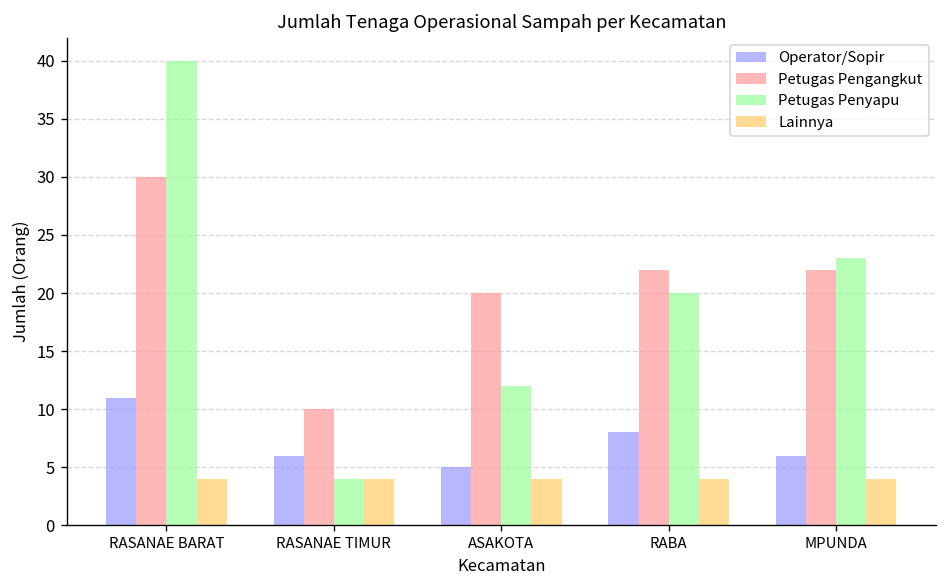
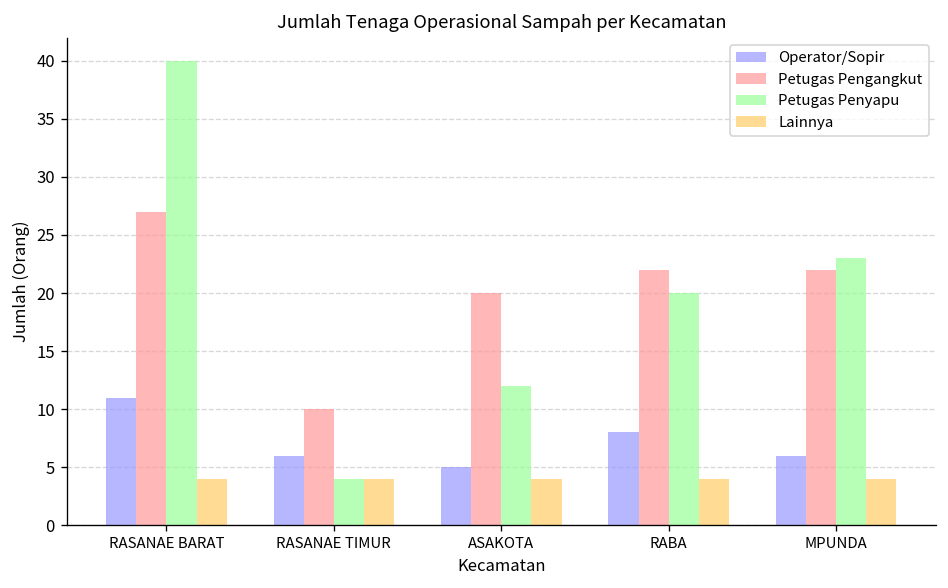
Petugas Pengangkut, RASANAE BARAT: 30 -> 27
